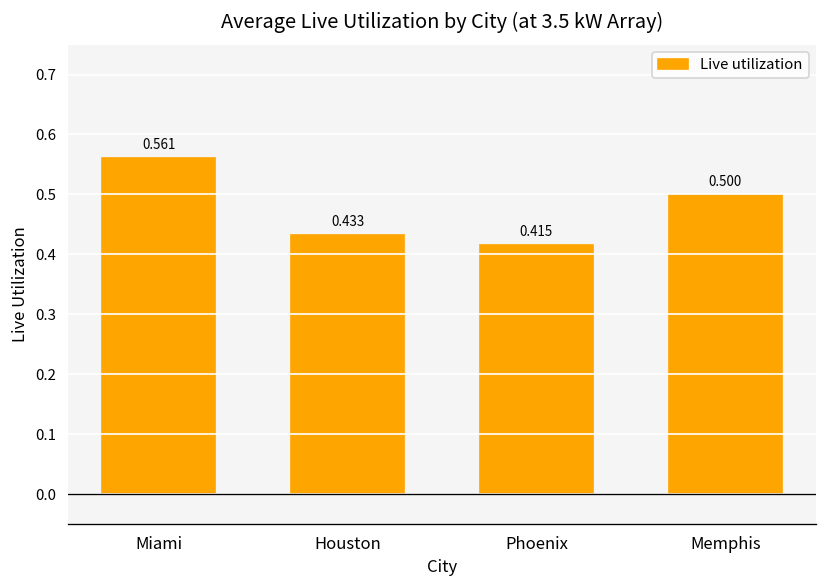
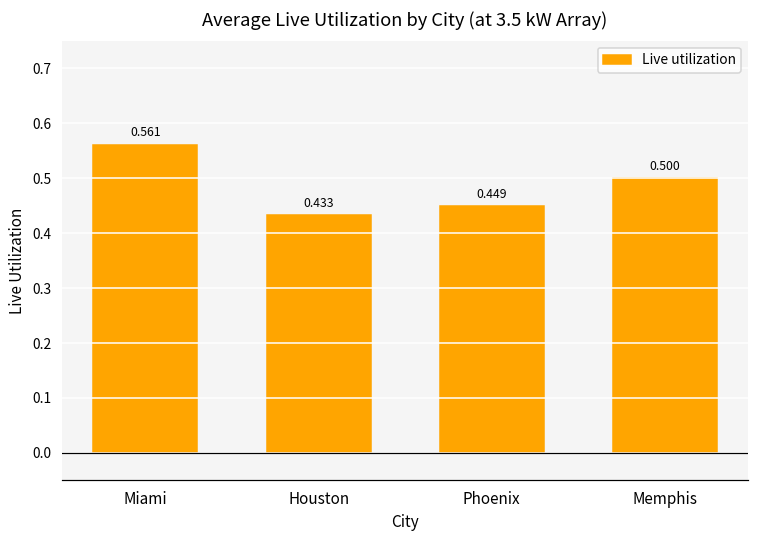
Phoenix: 0.415 -> 0.449
